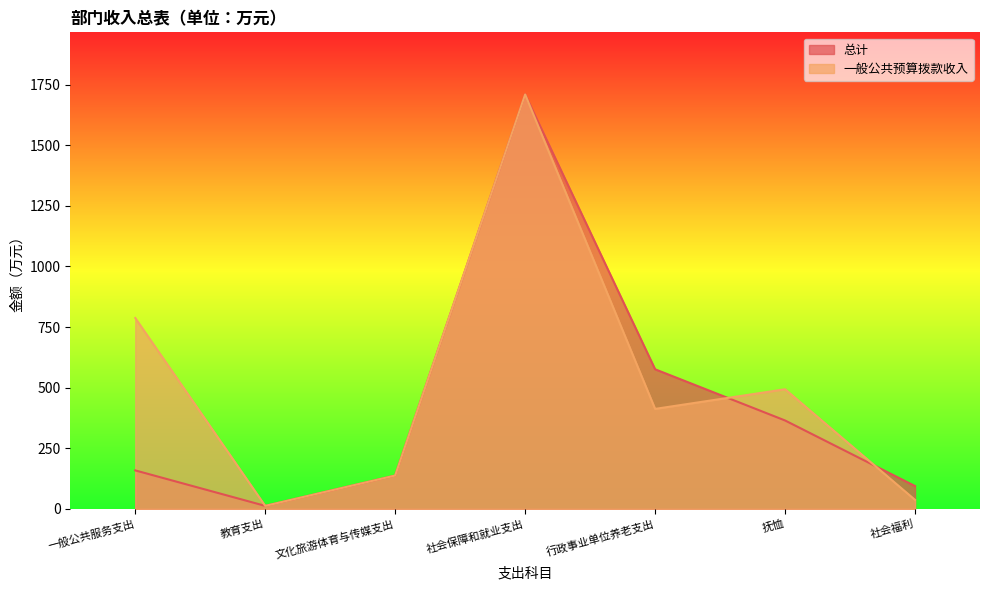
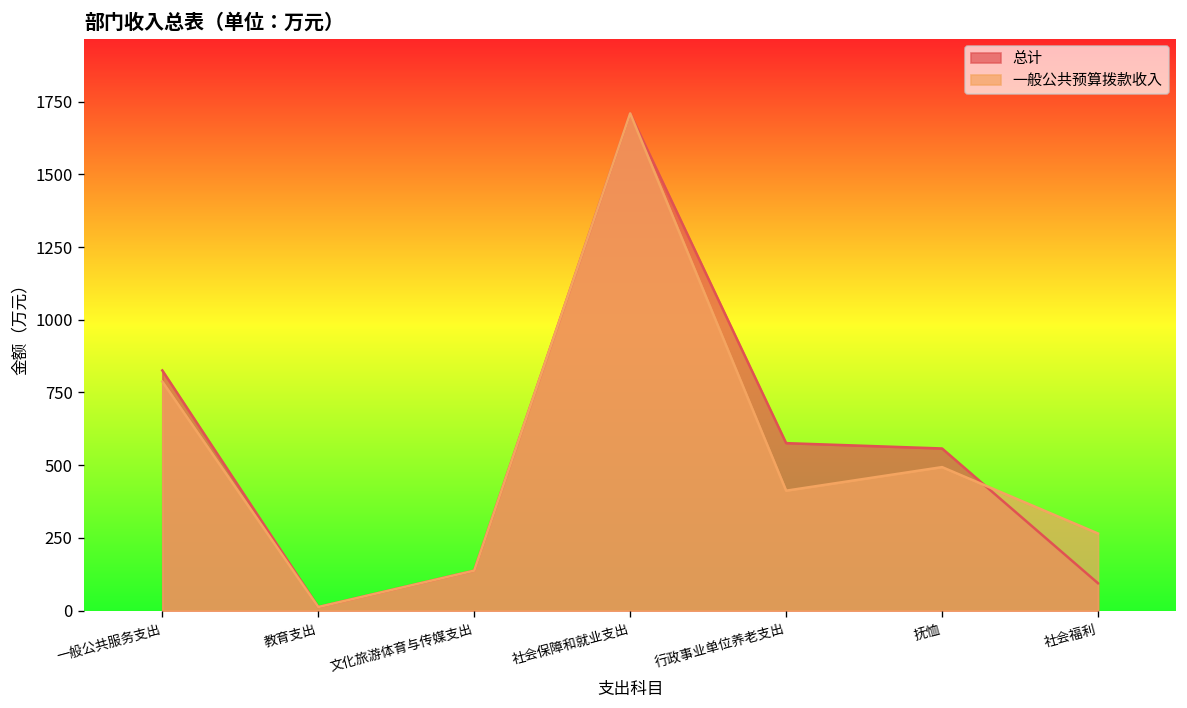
总计, 一般公共服务支出: 160 -> 830
总计, 抚恤: 360 -> 560
一般公共预算拨款收入, 社会福利: 40 -> 270
